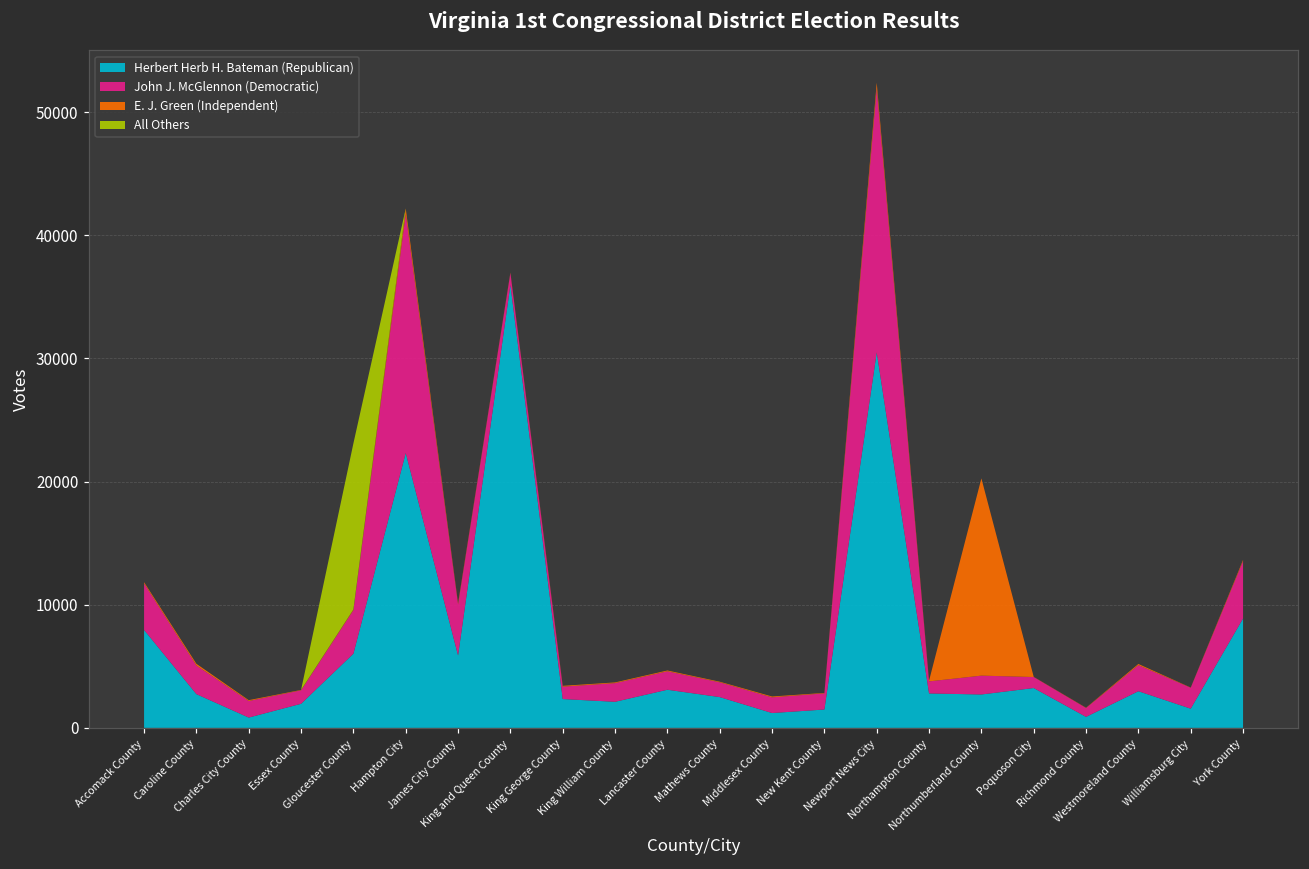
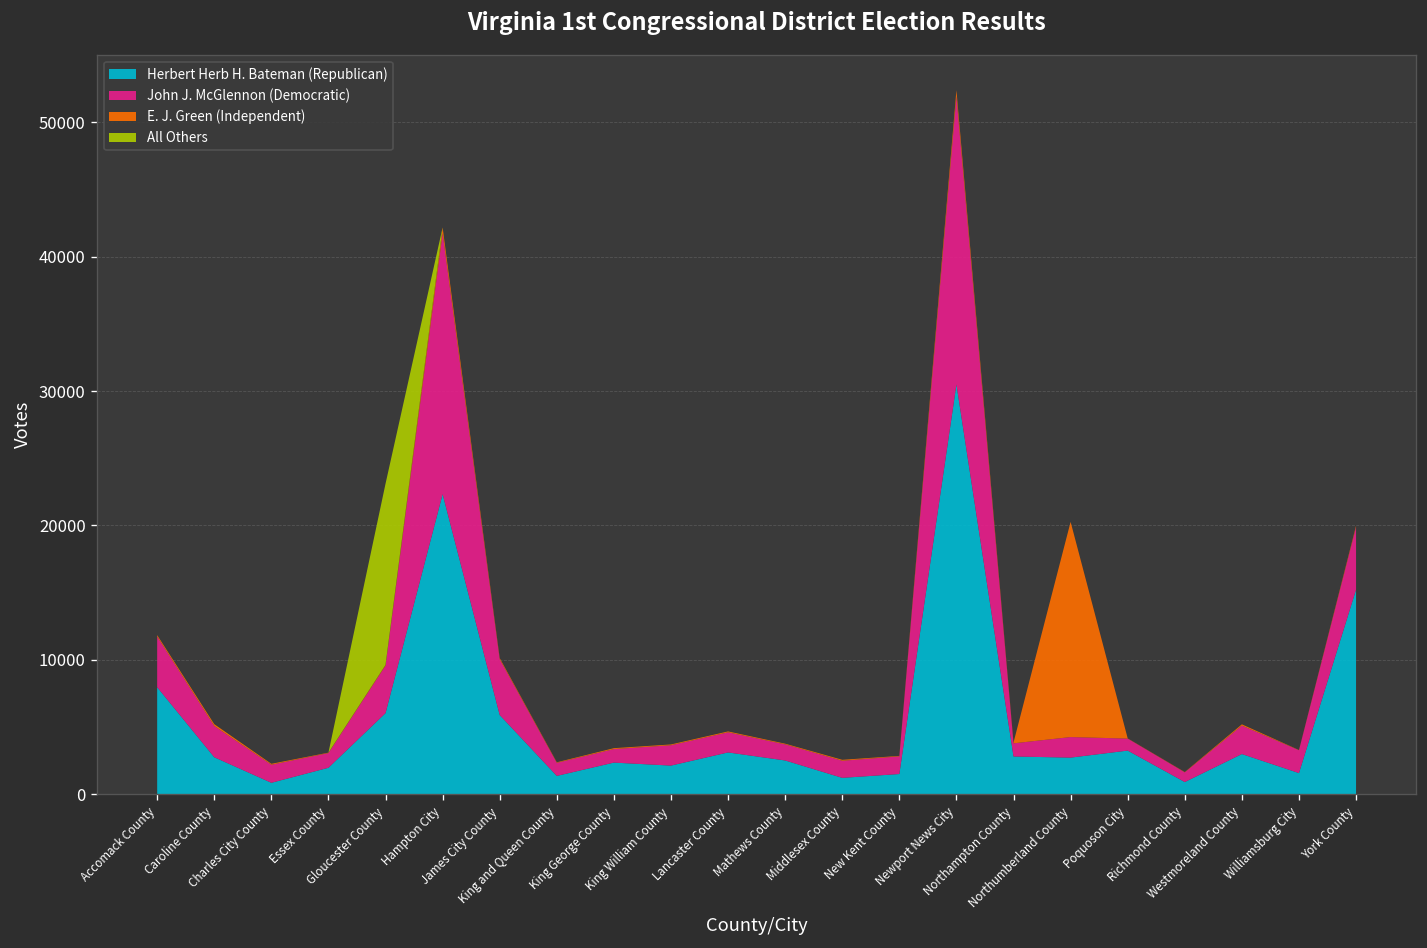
Herbert Herb H. Bateman (Republican), King and Queen County: 36000 -> 1400
Herbert Herb H. Bateman (Republican), York County: 8900 -> 15200
